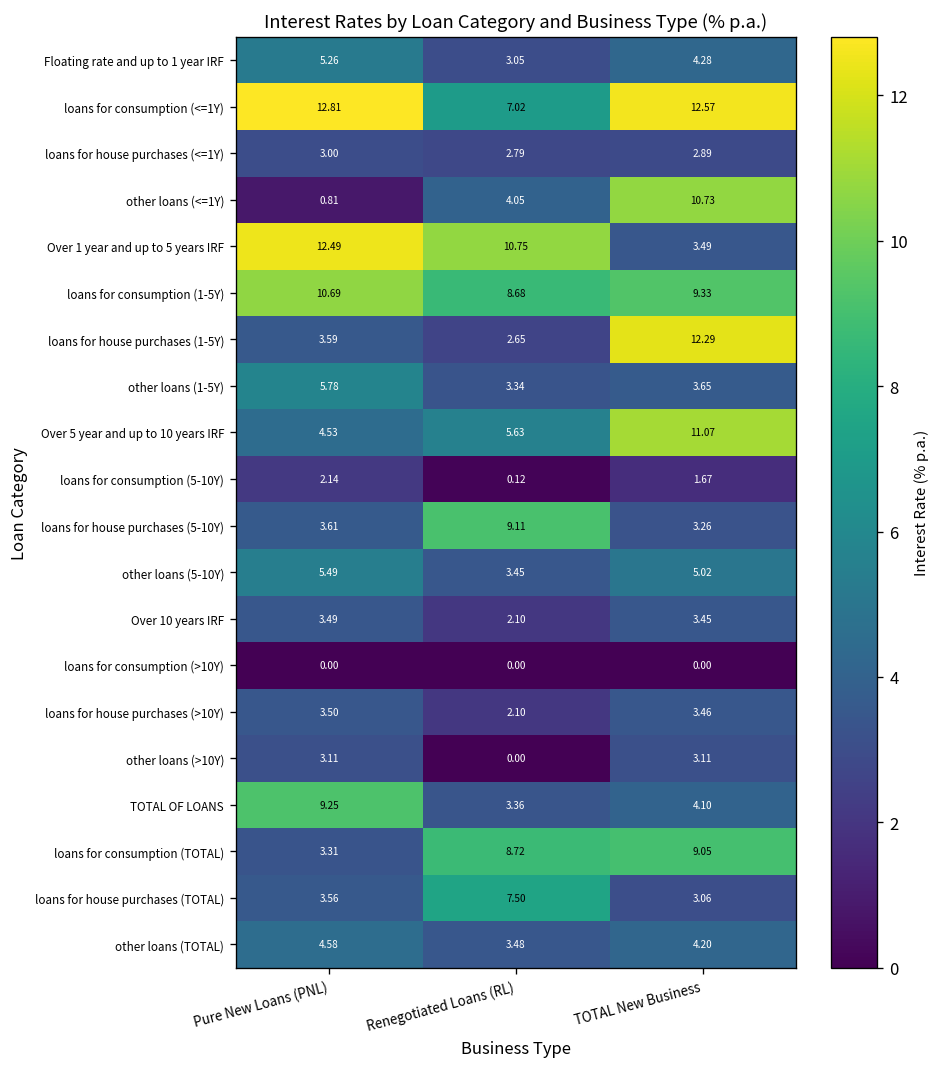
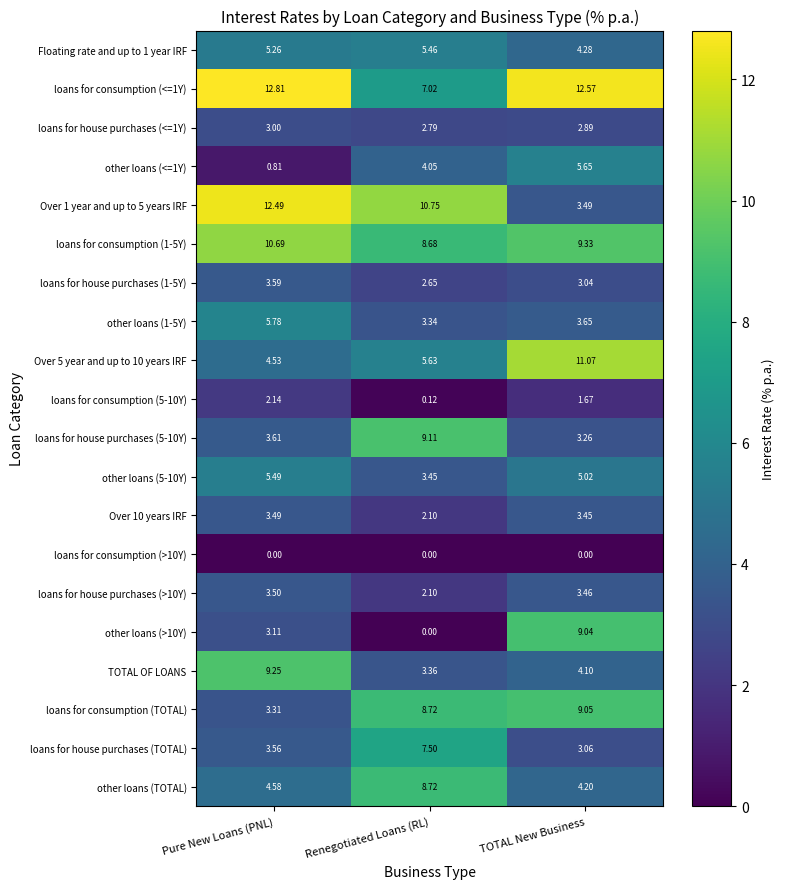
Floating rate and up to 1 year IRF, Renegotiated Loans (RL): 3.05 -> 5.46
other loans (<=1Y), TOTAL New Business: 10.73 -> 5.65
loans for house purchases (1-5Y), TOTAL New Business: 12.29 -> 3.04
other loans (>10Y), TOTAL New Business: 3.11 -> 9.04
other loans (TOTAL), Renegotiated Loans (RL): 3.48 -> 8.72
